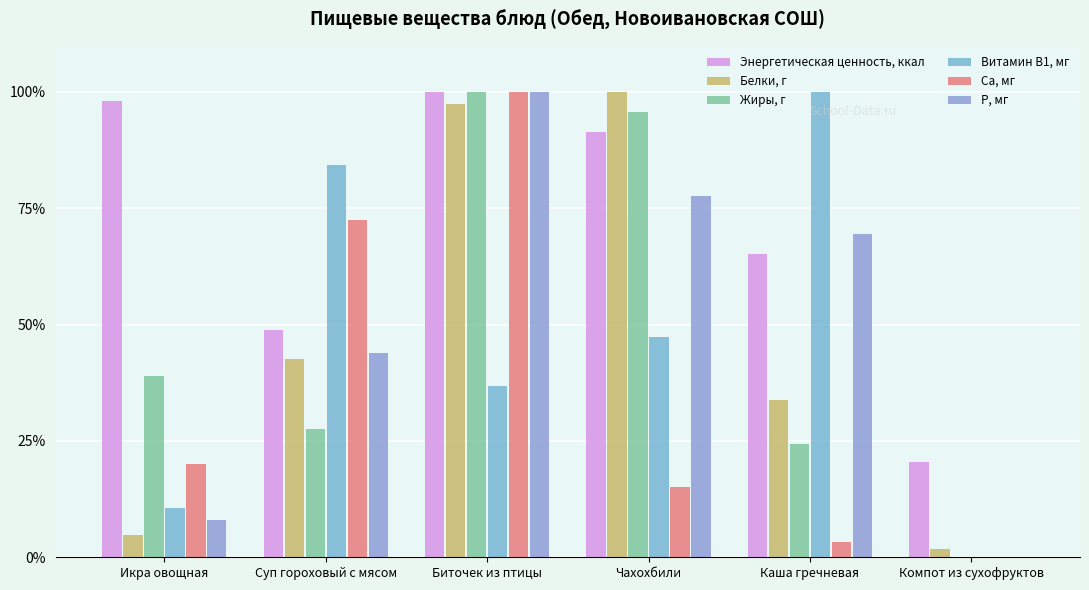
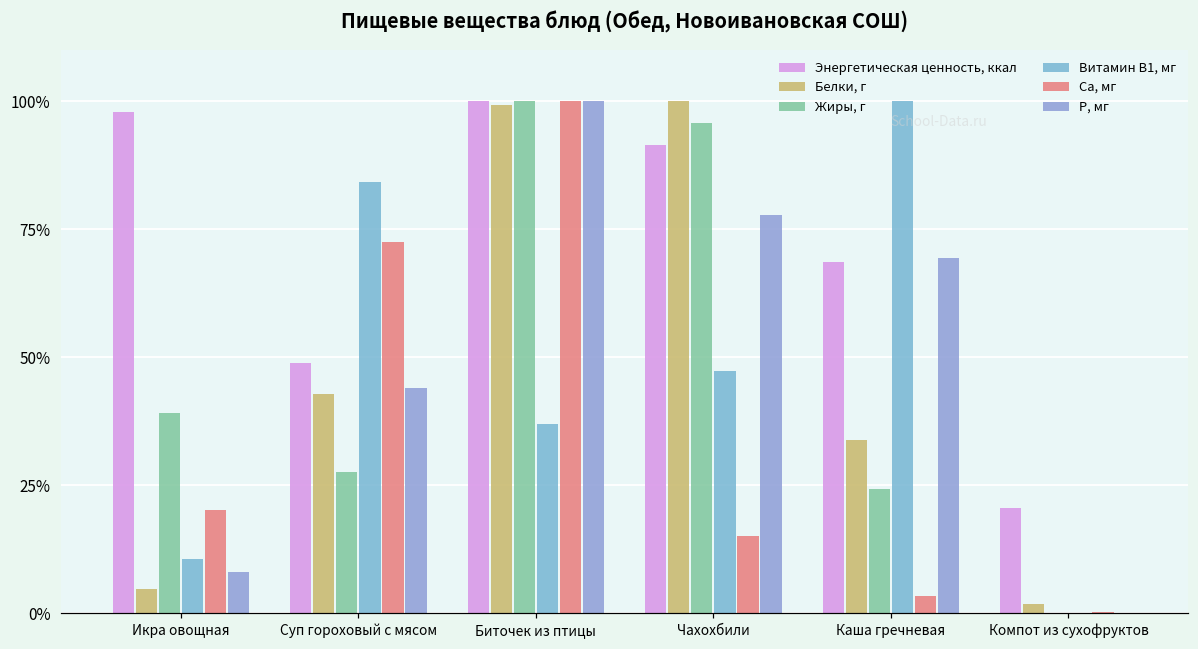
Белки, г, Биточек из птицы: 97% -> 99%
Энергетическая ценность, ккал, Каша гречневая: 65% -> 69%
